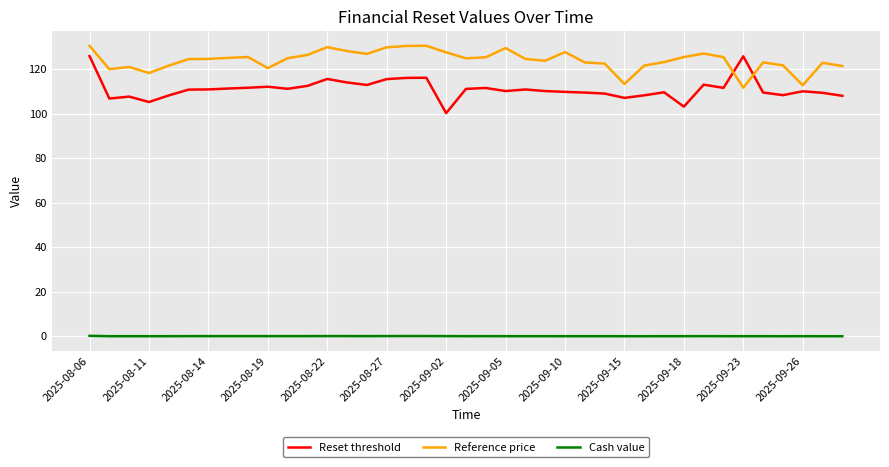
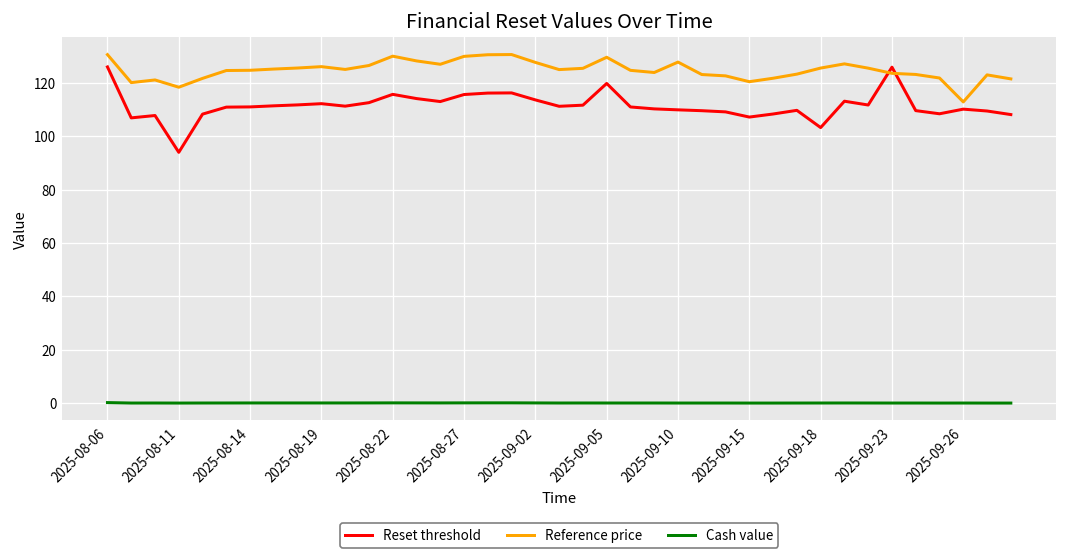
Reset threshold, 2025-08-11: 105 -> 94
Reference price, 2025-08-19: 121 -> 126
Reset threshold, 2025-09-02: 100 -> 114
Reset threshold, 2025-09-05: 110 -> 120
Reference price, 2025-09-15: 113 -> 120
Reference price, 2025-09-23: 112 -> 124
